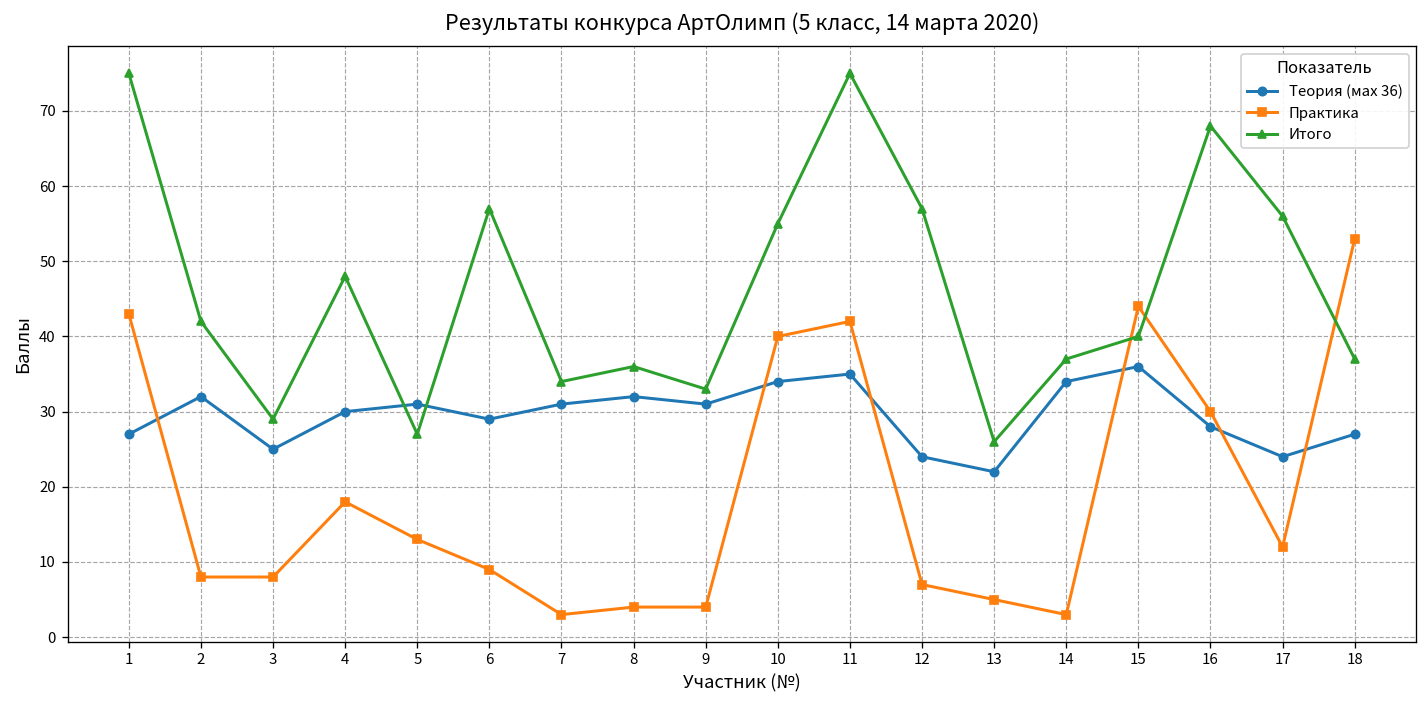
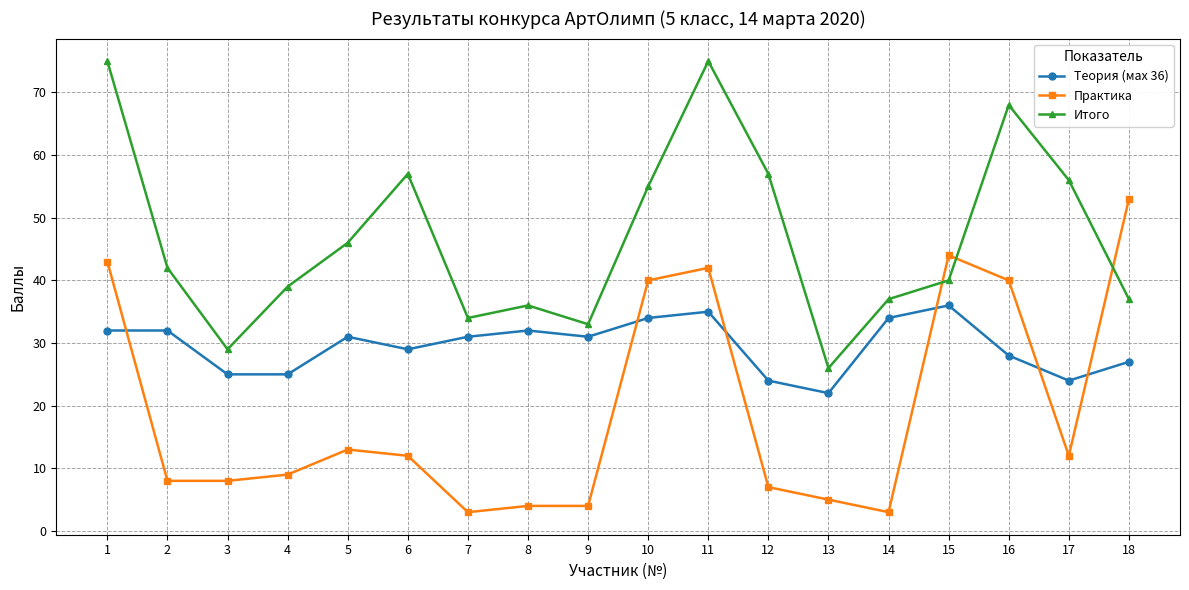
Теория (мах 36), 1: 27 -> 32
Теория (мах 36), 4: 30 -> 25
Практика, 4: 18 -> 9
Итого, 4: 48 -> 39
Итого, 5: 27 -> 46
Практика, 6: 9 -> 12
Практика, 16: 30 -> 40
